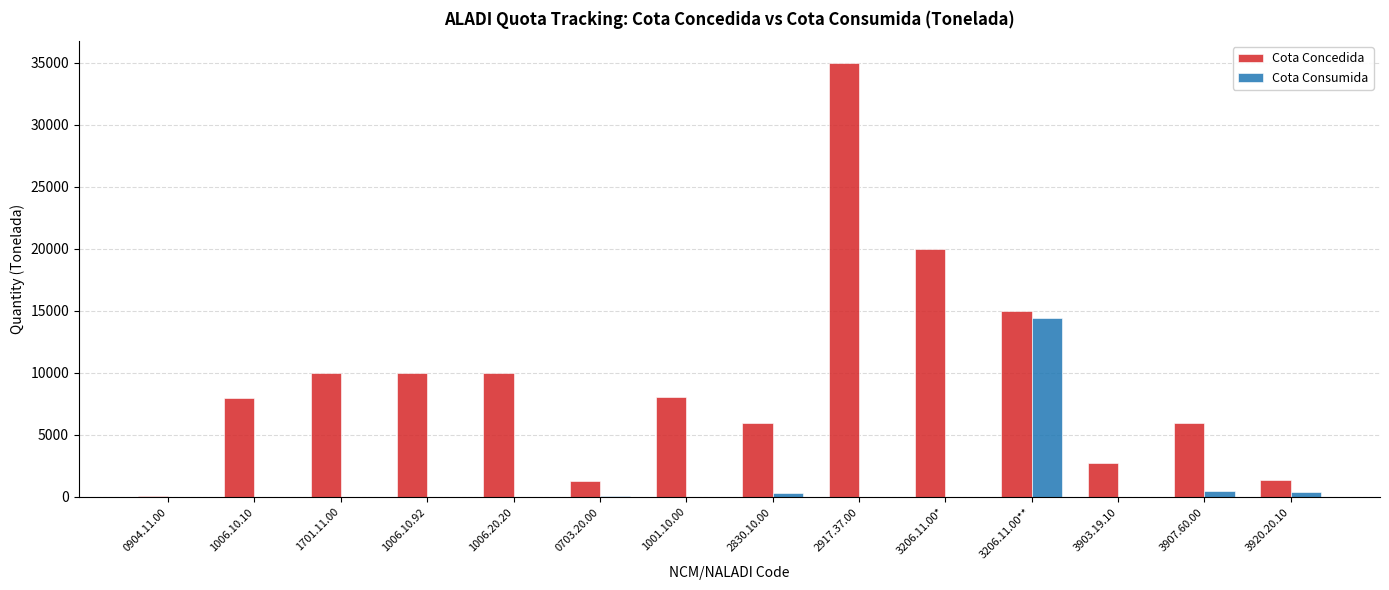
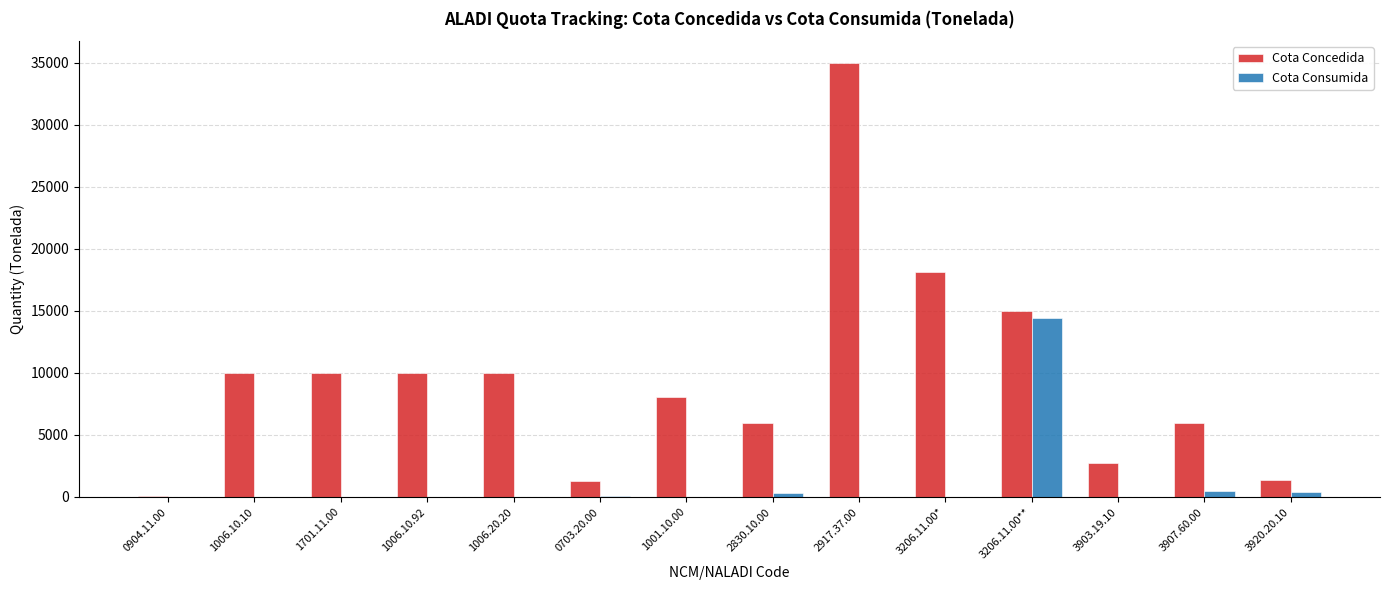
Cota Concedida, 1006.10.10: 8000 -> 10000
Cota Concedida, 3206.11.00*: 20000 -> 18200
